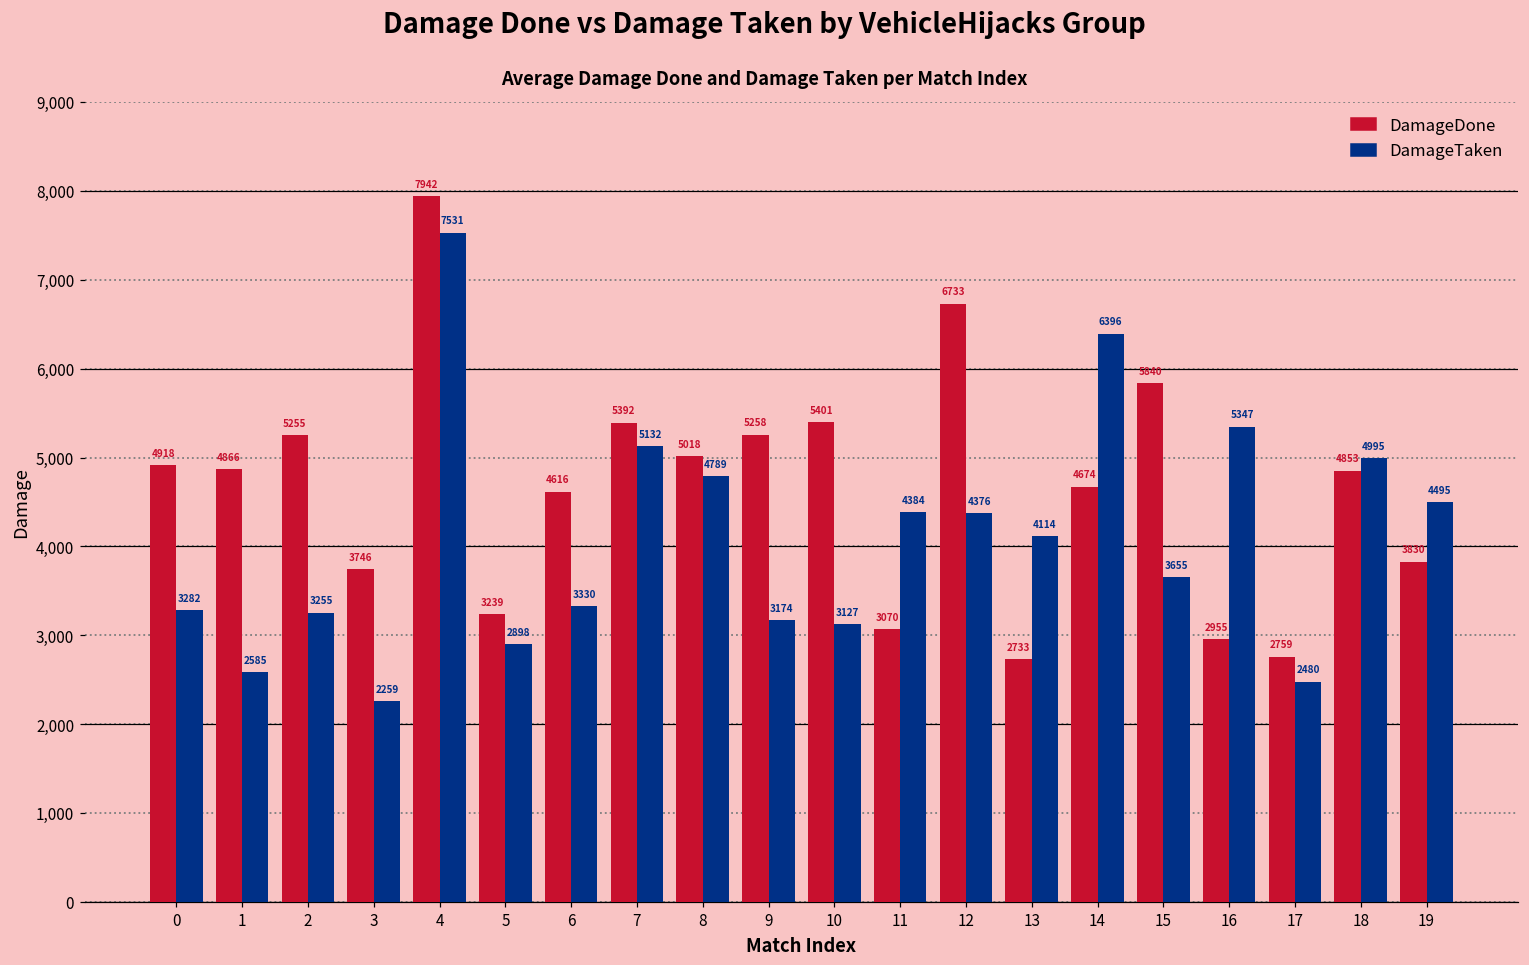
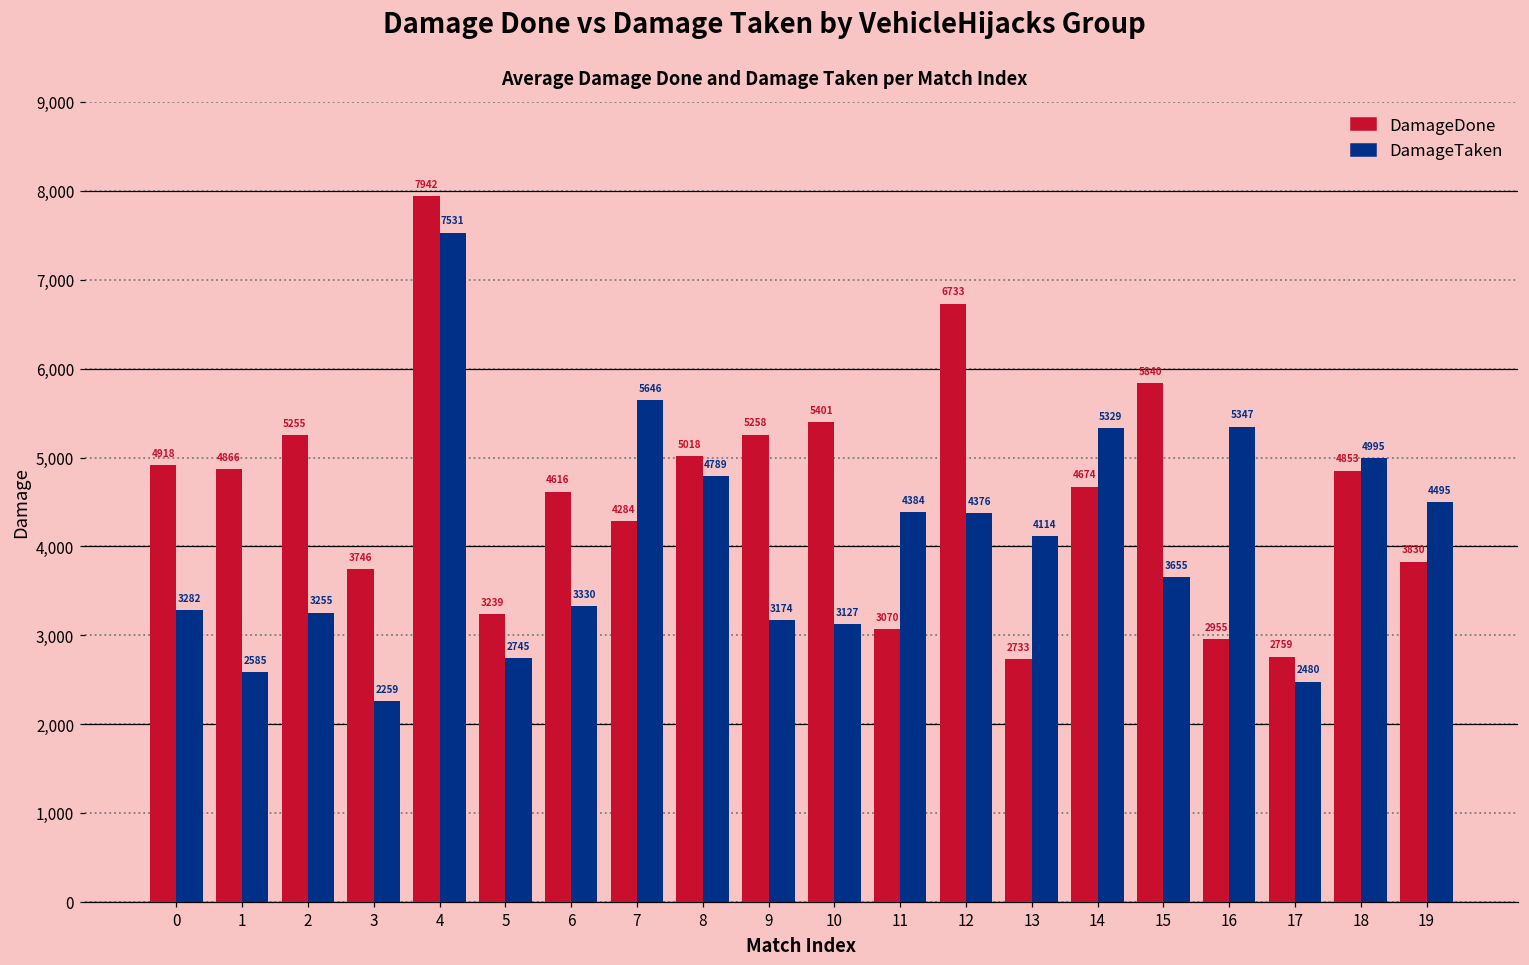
DamageTaken, 5: 2898 -> 2745
DamageDone, 7: 5392 -> 4284
DamageTaken, 7: 5132 -> 5646
DamageTaken, 14: 6396 -> 5329
